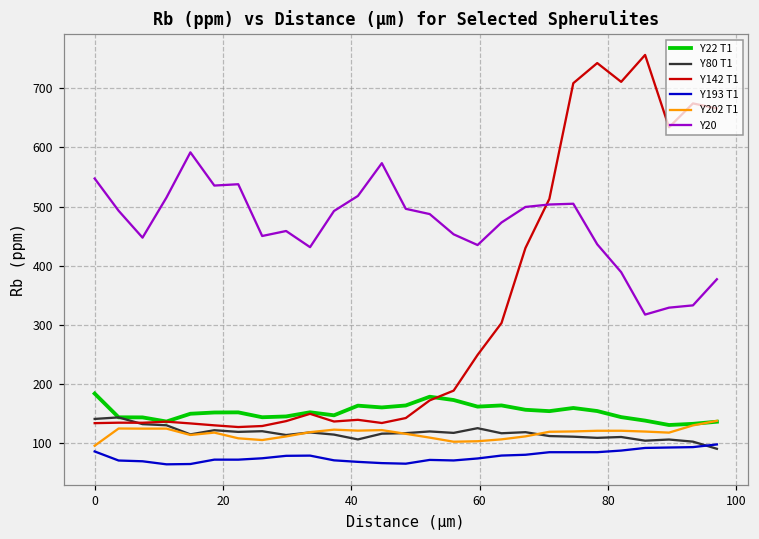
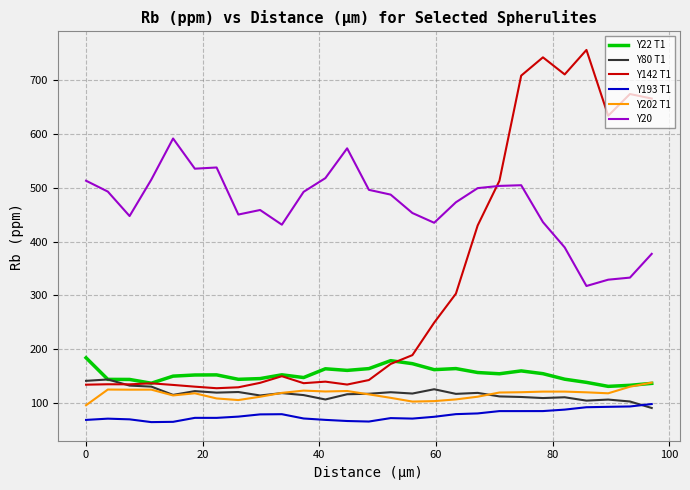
Y193 T1, 0: 90 -> 70
Y20, 0: 550 -> 510
